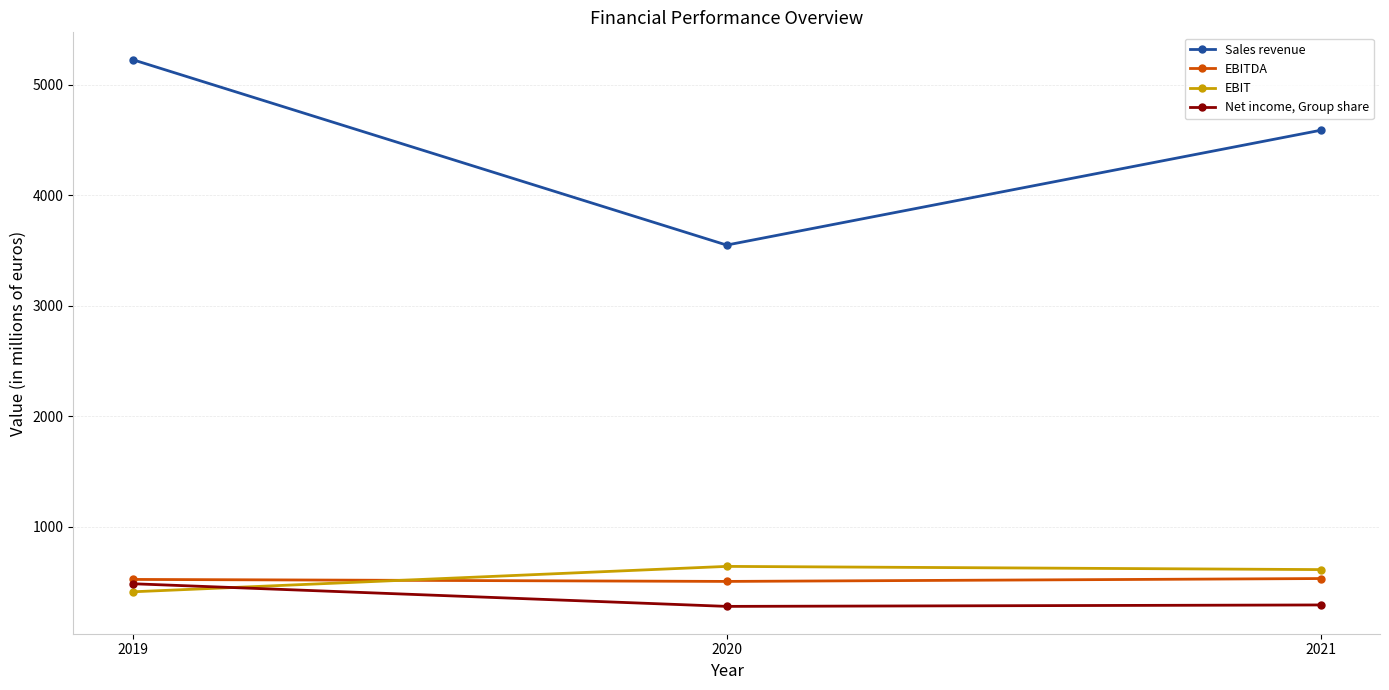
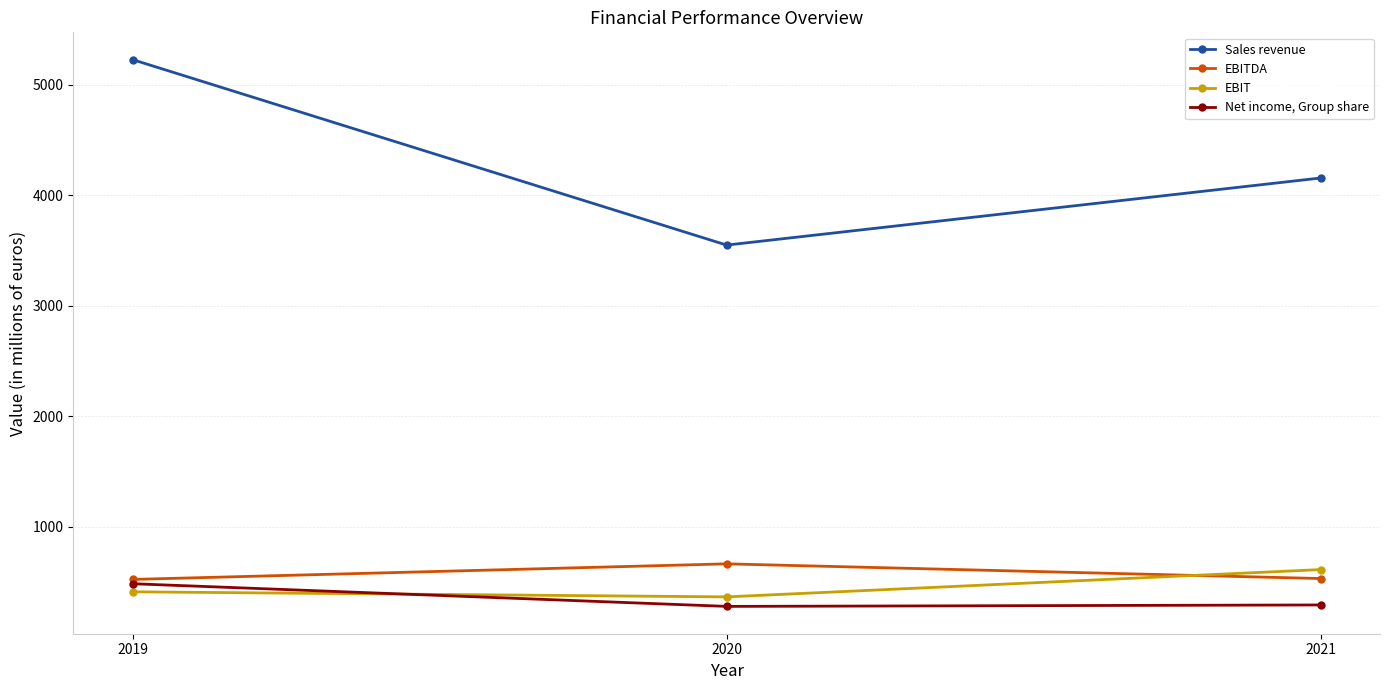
EBITDA, 2020: 510 -> 670
EBIT, 2020: 640 -> 370
Sales revenue, 2021: 4590 -> 4160
